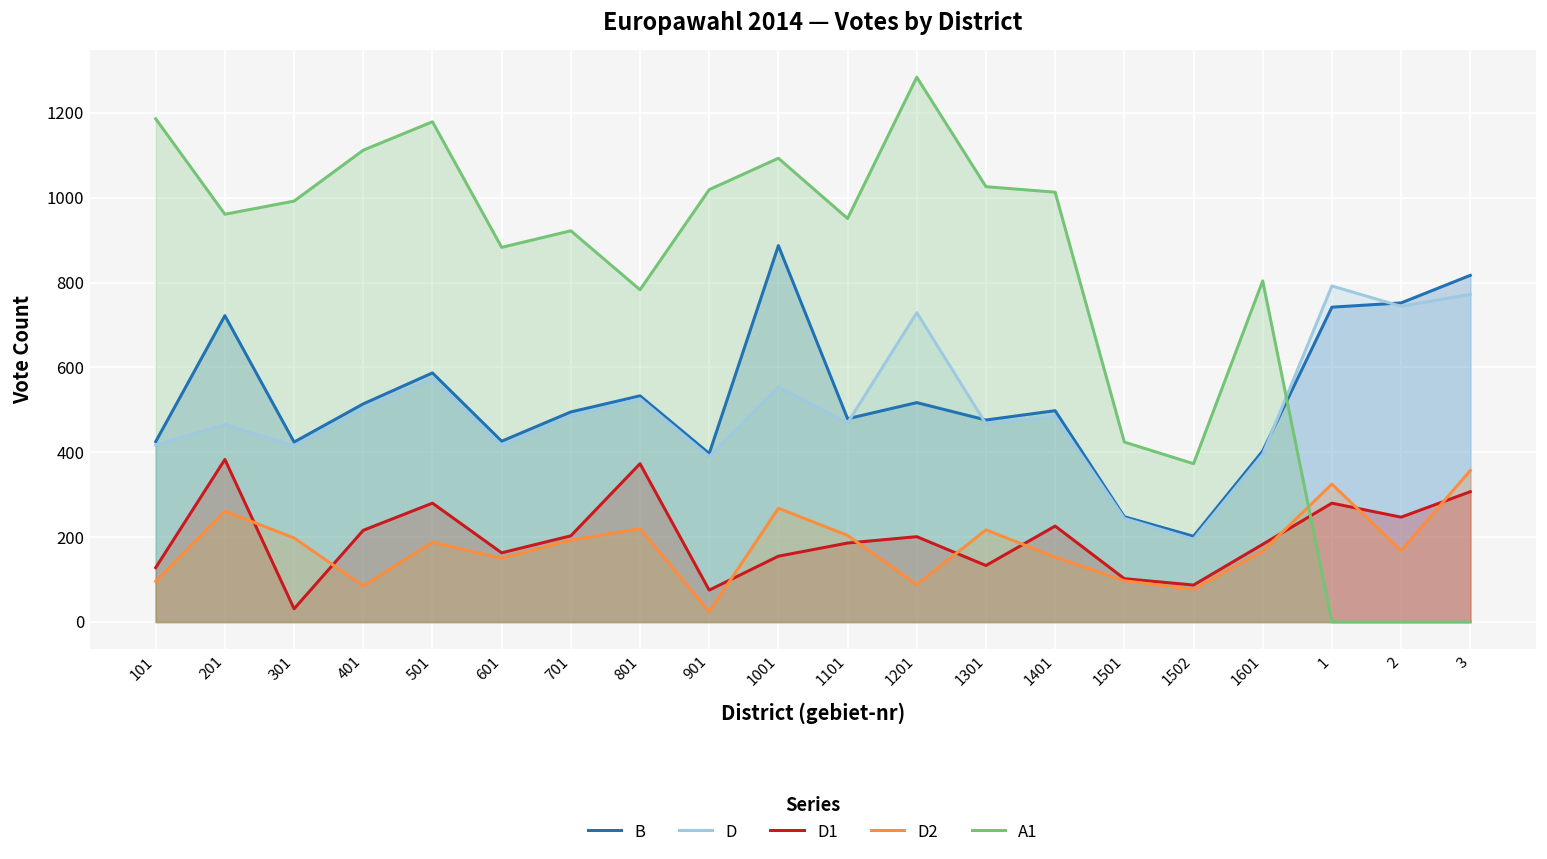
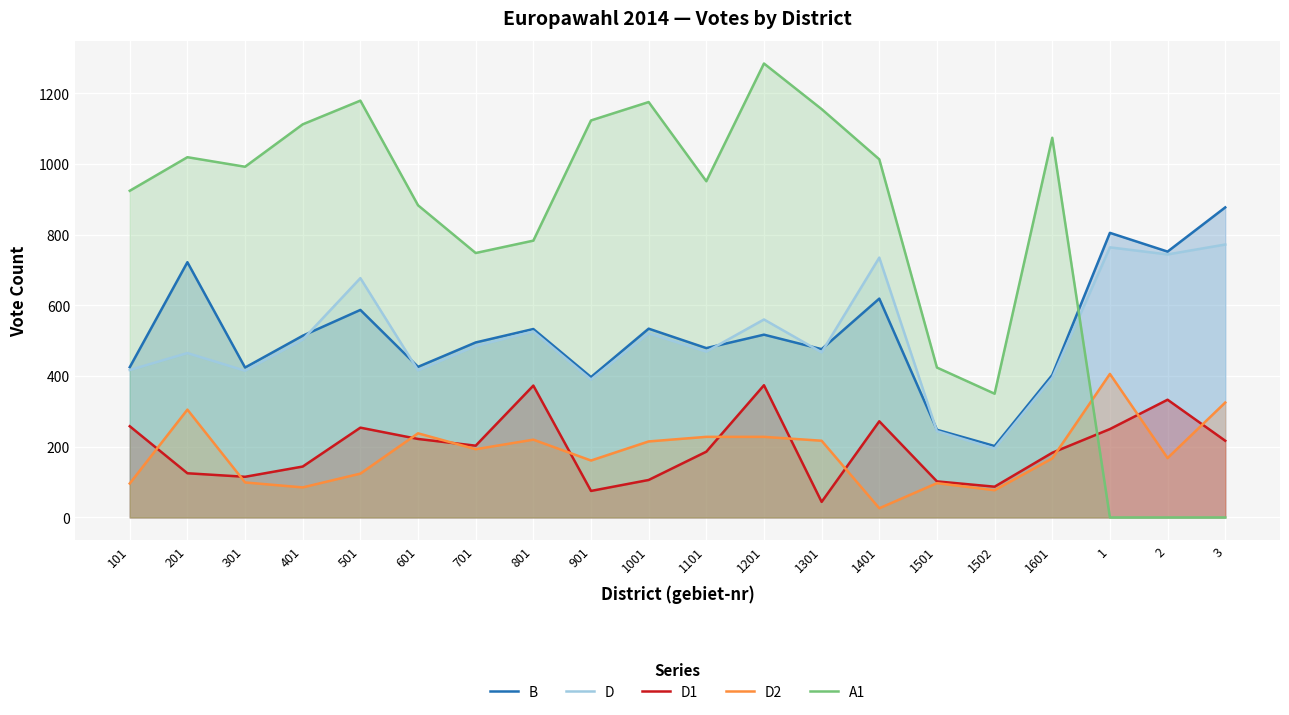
D1, 101: 130 -> 260
A1, 101: 1190 -> 920
D1, 201: 380 -> 130
D2, 201: 260 -> 310
A1, 201: 960 -> 1020
D1, 301: 30 -> 120
D2, 301: 200 -> 100
D1, 401: 220 -> 140
D, 501: 570 -> 680
D1, 501: 280 -> 250
D2, 501: 190 -> 120
D1, 601: 160 -> 220
D2, 601: 150 -> 240
A1, 701: 920 -> 750
D2, 901: 20 -> 160
A1, 901: 1020 -> 1120
B, 1001: 890 -> 530
D, 1001: 550 -> 520
D1, 1001: 160 -> 110
D2, 1001: 270 -> 220
A1, 1001: 1090 -> 1180
D2, 1101: 200 -> 230
D, 1201: 730 -> 560
D1, 1201: 200 -> 370
D2, 1201: 90 -> 230
D1, 1301: 130 -> 40
A1, 1301: 1030 -> 1160
B, 1401: 500 -> 620
D, 1401: 480 -> 740
D1, 1401: 230 -> 270
D2, 1401: 150 -> 30
A1, 1502: 370 -> 350
A1, 1601: 800 -> 1070
B, 1: 740 -> 810
D, 1: 790 -> 760
D1, 1: 280 -> 250
D2, 1: 330 -> 410
D1, 2: 250 -> 330
B, 3: 820 -> 880
D1, 3: 310 -> 220
D2, 3: 360 -> 330
